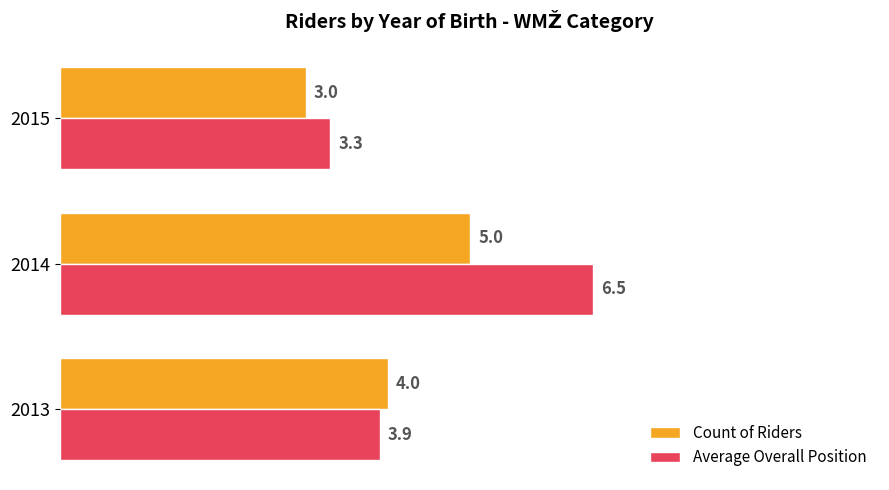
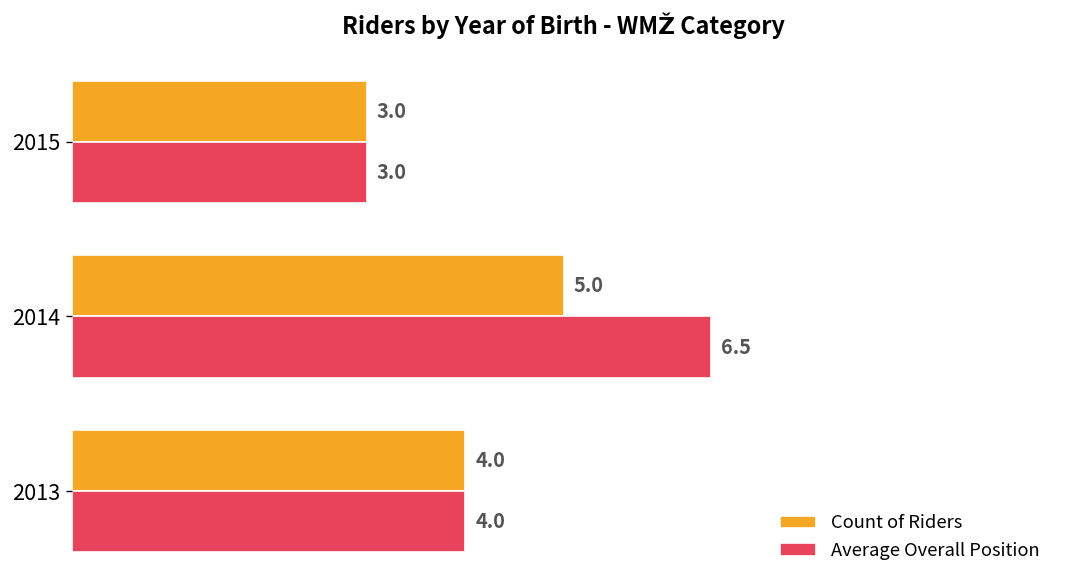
Average Overall Position, 2015: 3.3 -> 3.0
Average Overall Position, 2013: 3.9 -> 4.0
